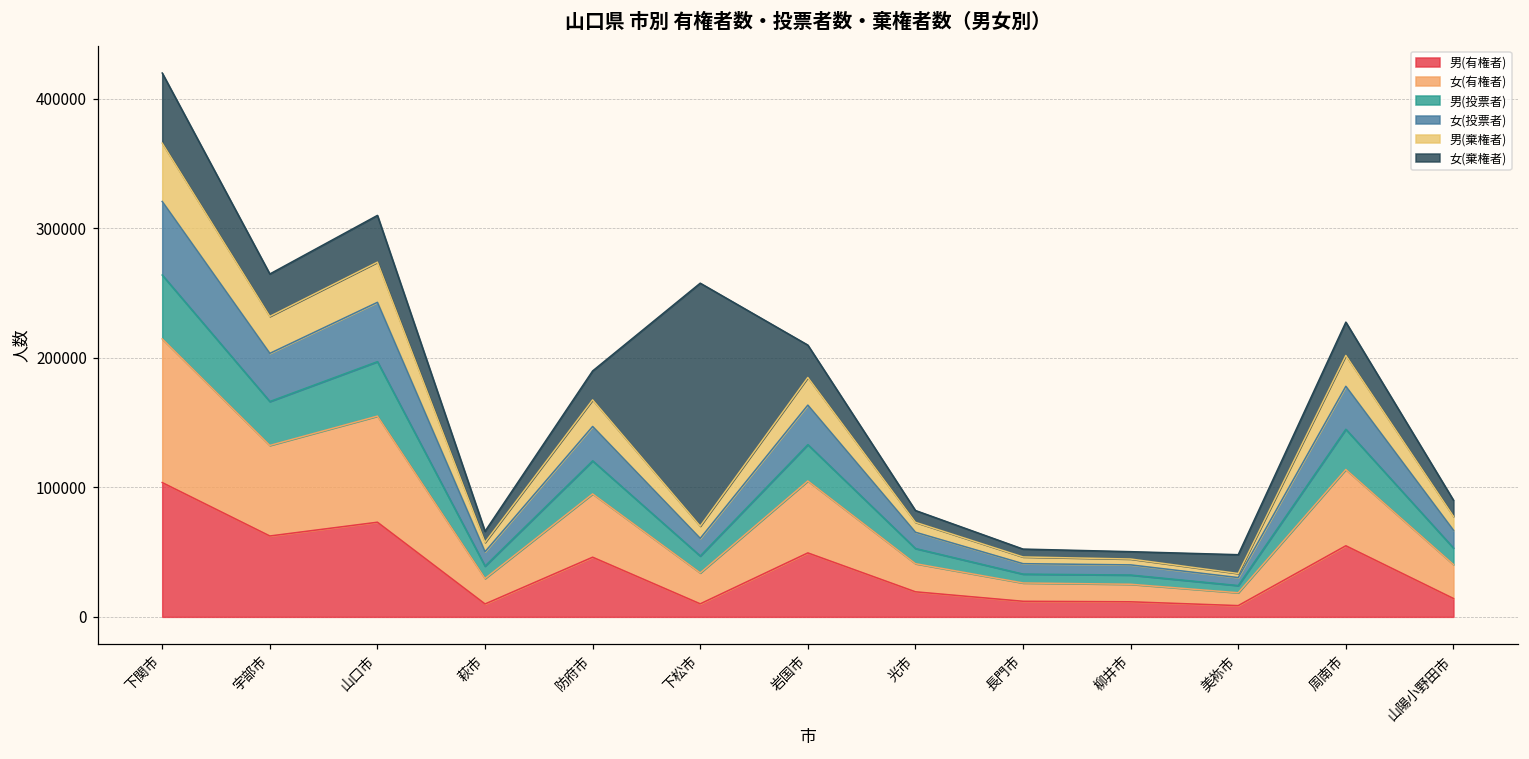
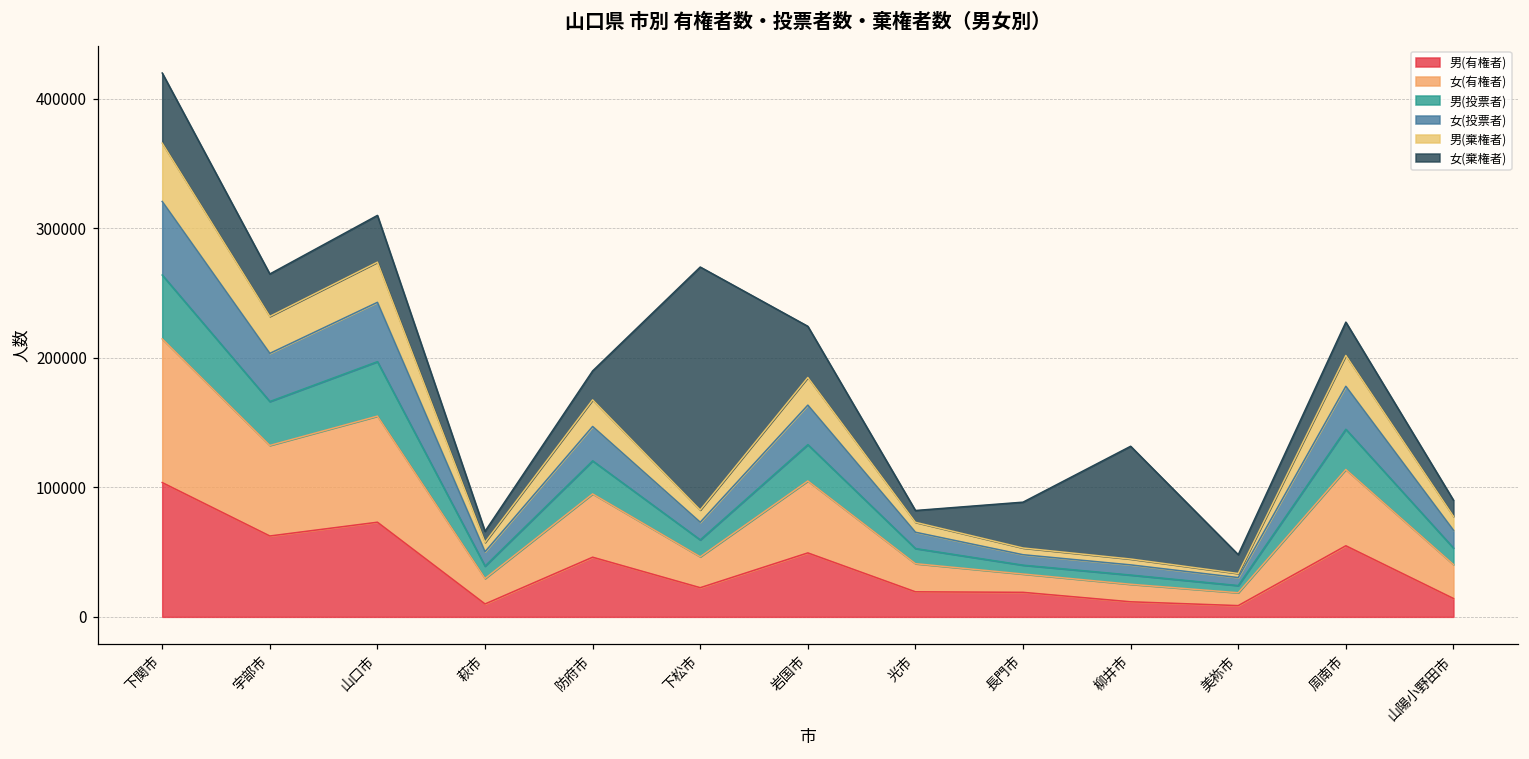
男(有権者), 下松市: 10000 -> 23000
女(棄権者), 岩国市: 25000 -> 40000
男(有権者), 長門市: 12000 -> 19000
女(棄権者), 長門市: 6000 -> 35000
女(棄権者), 柳井市: 6000 -> 87000
